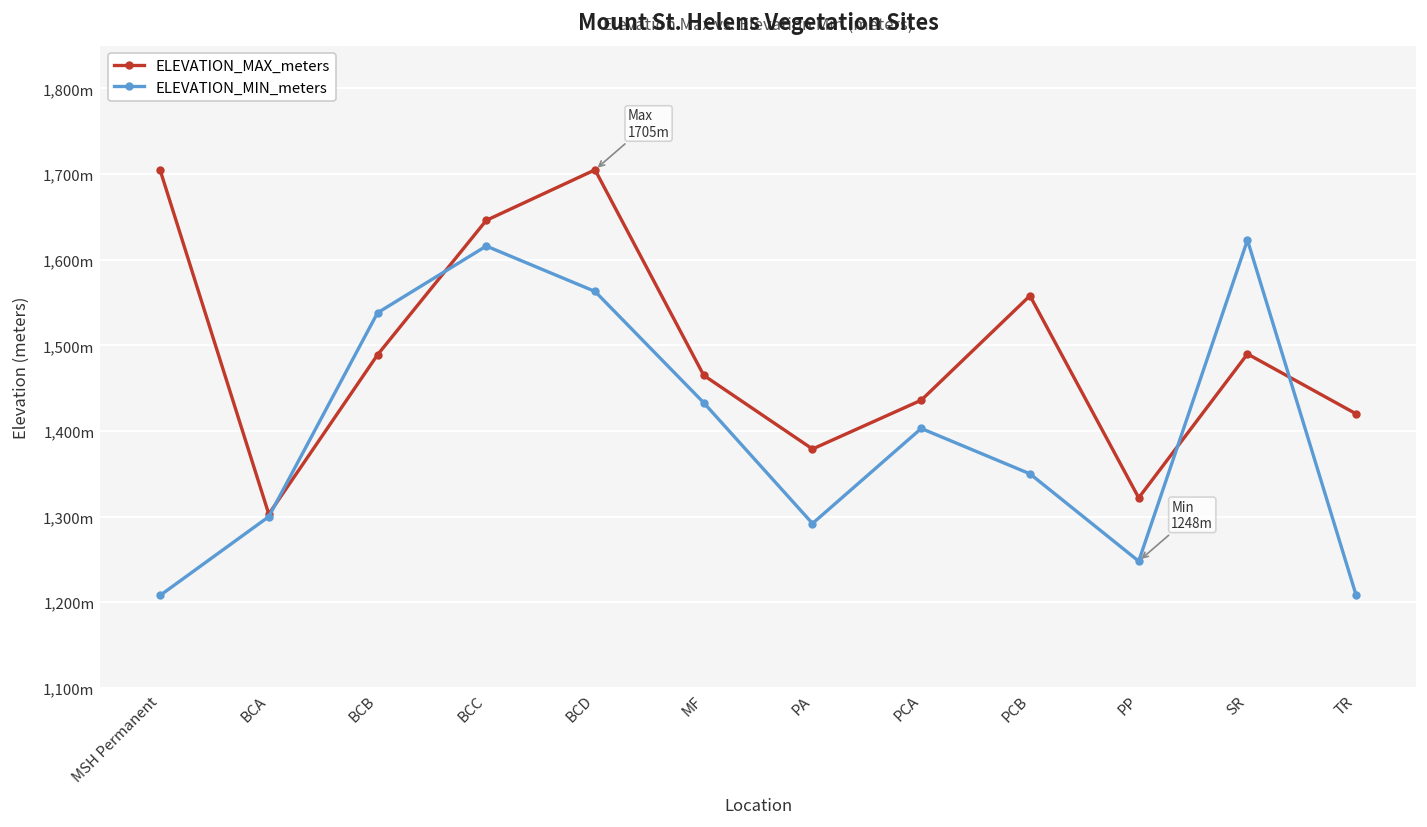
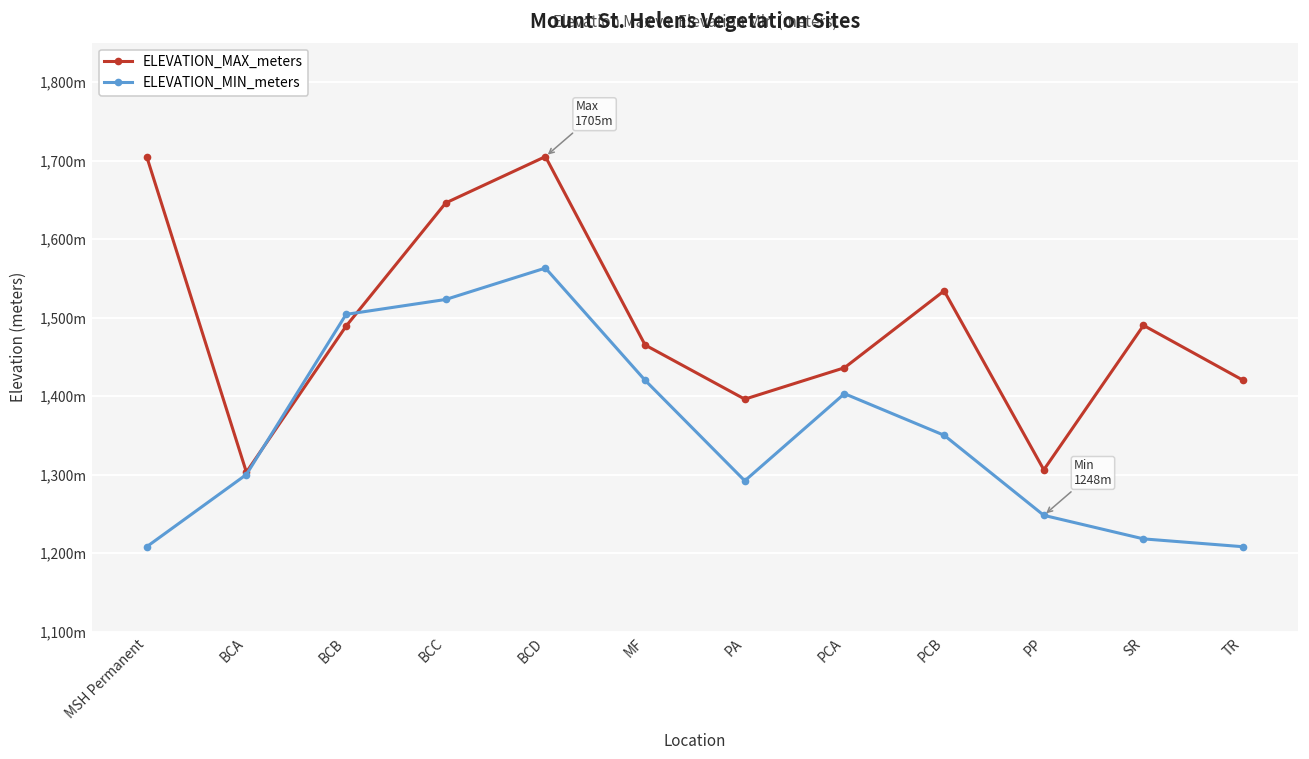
ELEVATION_MIN_meters, BCB: 1,540m -> 1,500m
ELEVATION_MIN_meters, BCC: 1,620m -> 1,520m
ELEVATION_MIN_meters, MF: 1,430m -> 1,420m
ELEVATION_MAX_meters, PA: 1,380m -> 1,400m
ELEVATION_MAX_meters, PCB: 1,560m -> 1,530m
ELEVATION_MAX_meters, PP: 1,320m -> 1,310m
ELEVATION_MIN_meters, SR: 1,620m -> 1,220m
